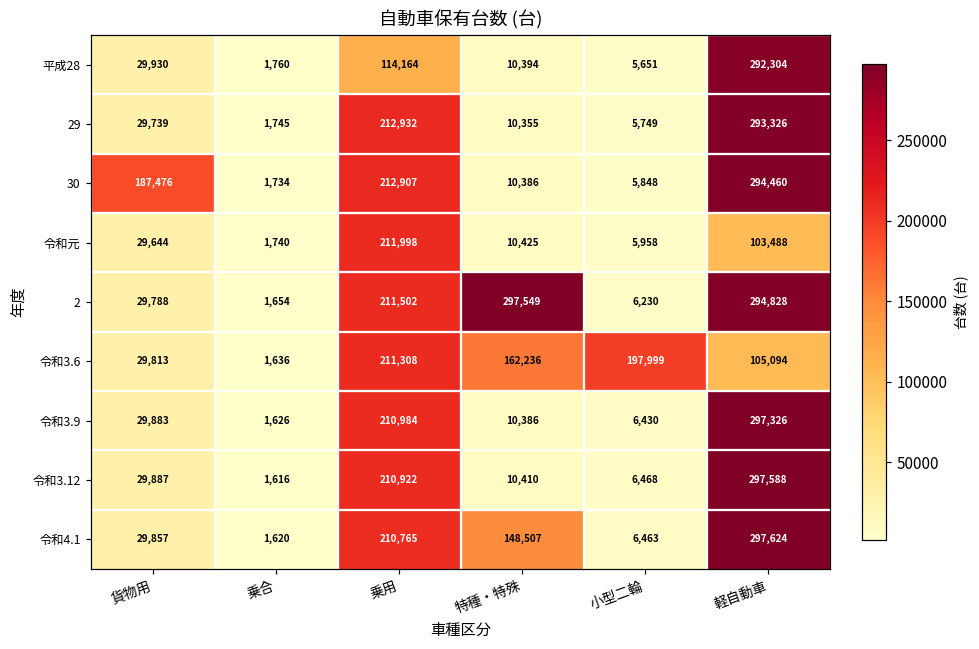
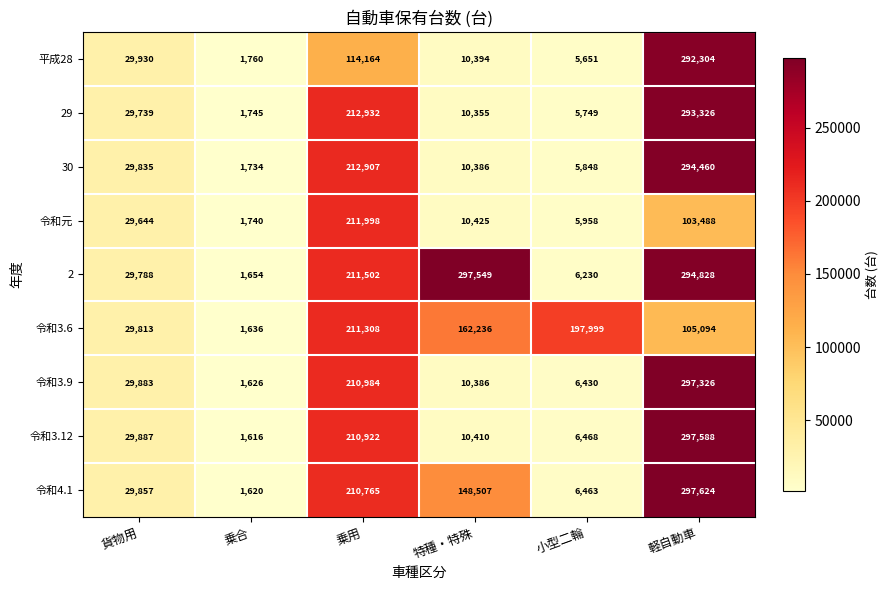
30, 貨物用: 187,476 -> 29,835
